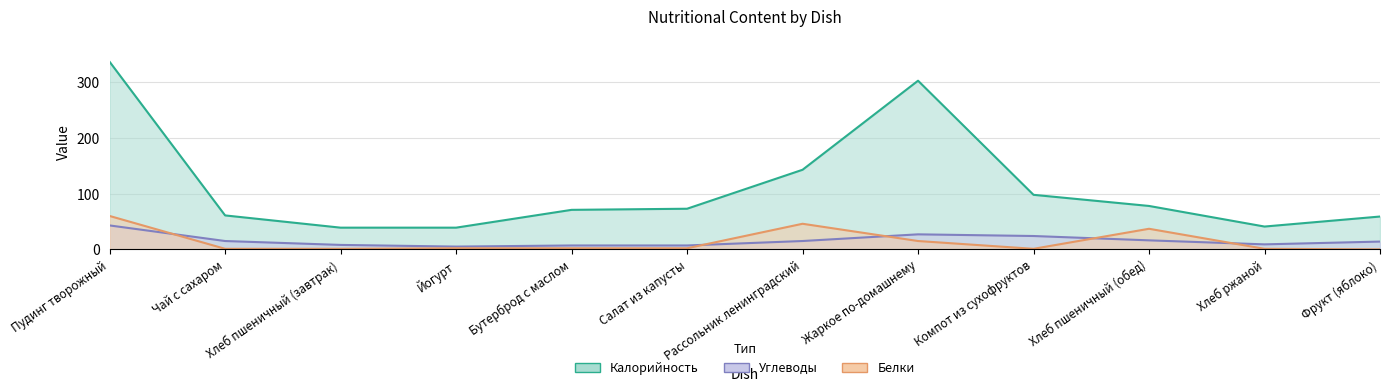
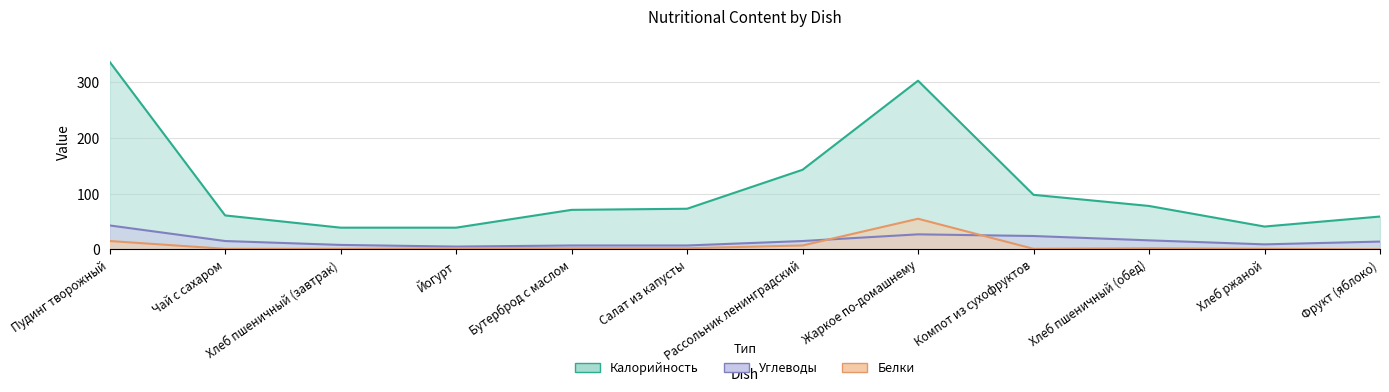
Белки, Пудинг творожный: 60 -> 20
Белки, Рассольник ленинградский: 50 -> 10
Белки, Жаркое по-домашнему: 20 -> 60
Белки, Хлеб пшеничный (обед): 40 -> 0
